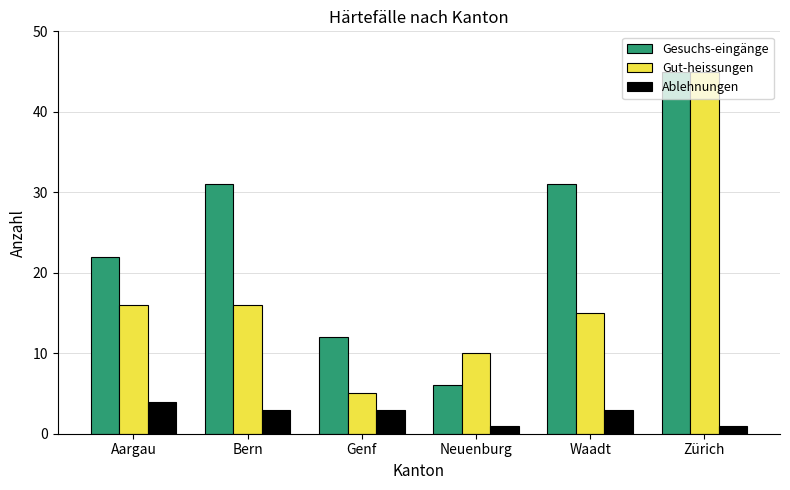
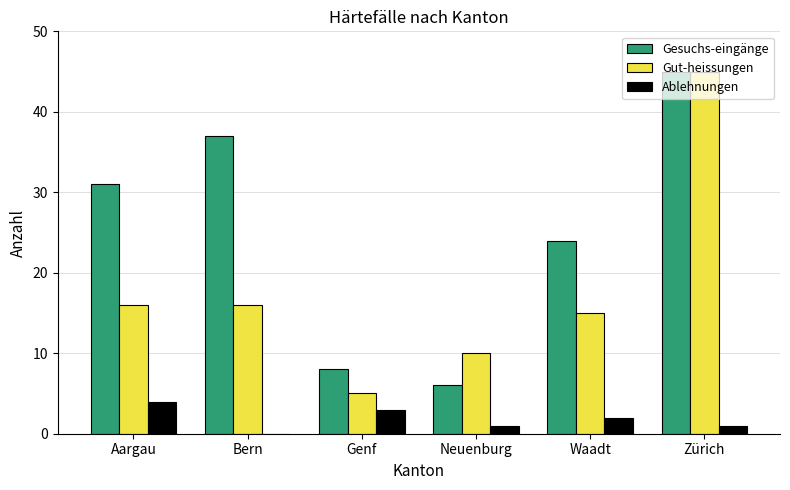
Gesuchs-eingänge, Aargau: 22 -> 31
Gesuchs-eingänge, Bern: 31 -> 37
Ablehnungen, Bern: 3 -> 0
Gesuchs-eingänge, Genf: 12 -> 8
Gesuchs-eingänge, Waadt: 31 -> 24
Ablehnungen, Waadt: 3 -> 2
